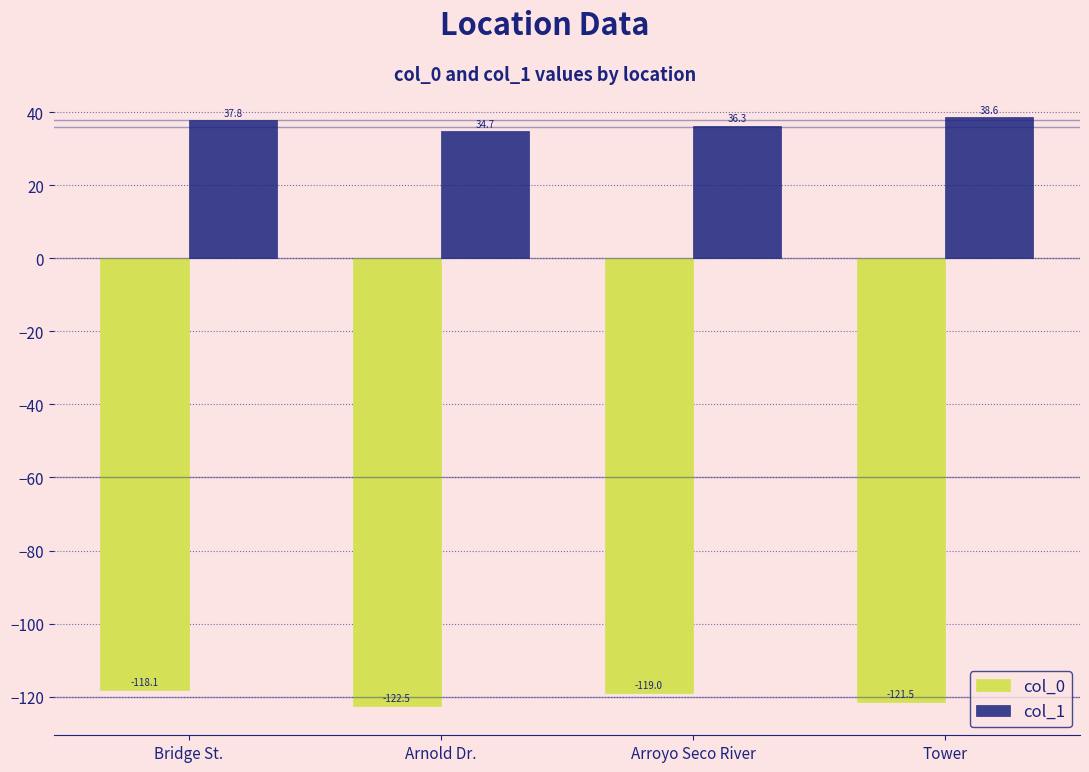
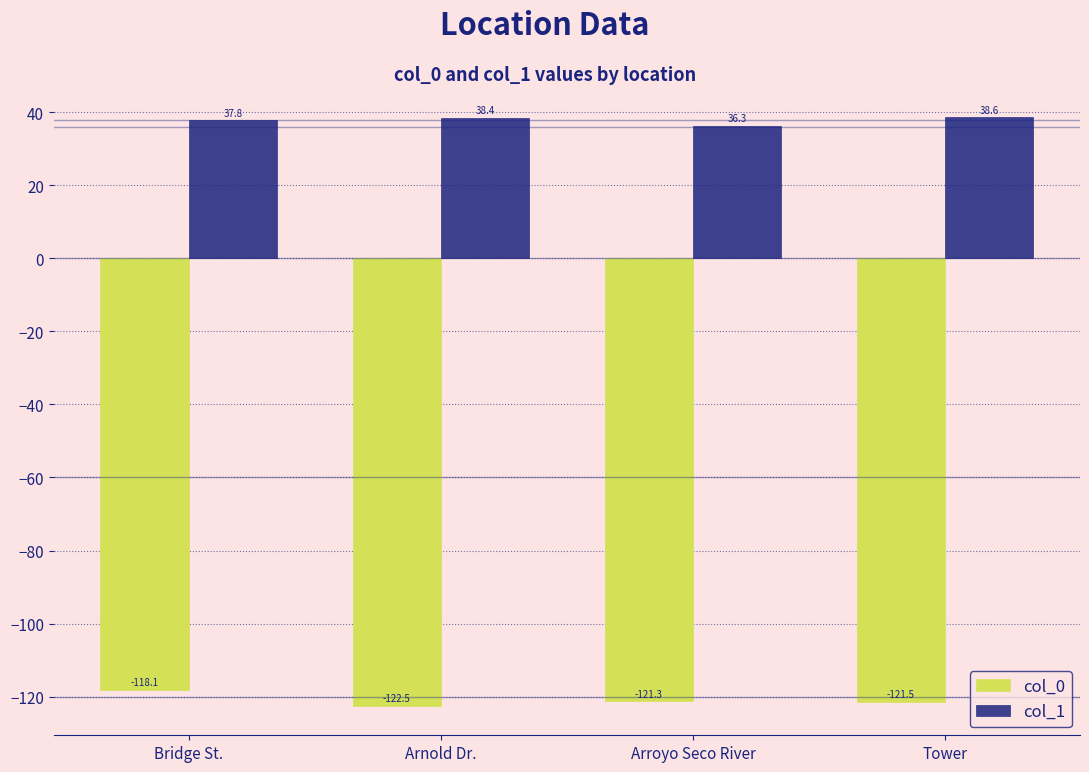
col_1, Arnold Dr.: 34.7 -> 38.4
col_0, Arroyo Seco River: -119.0 -> -121.3
